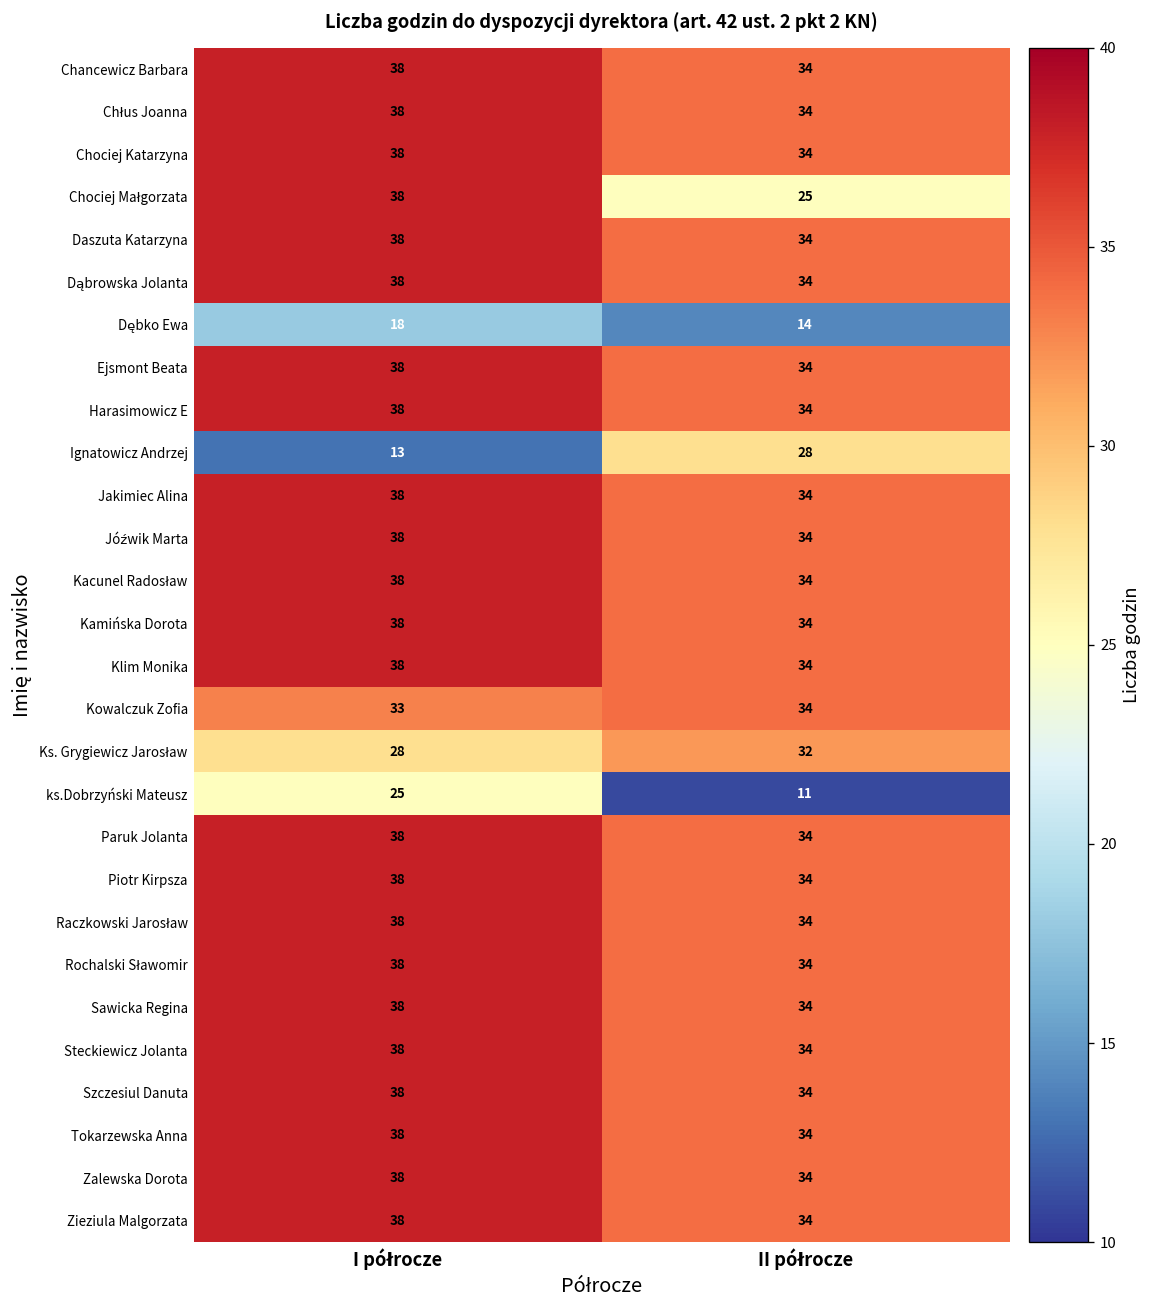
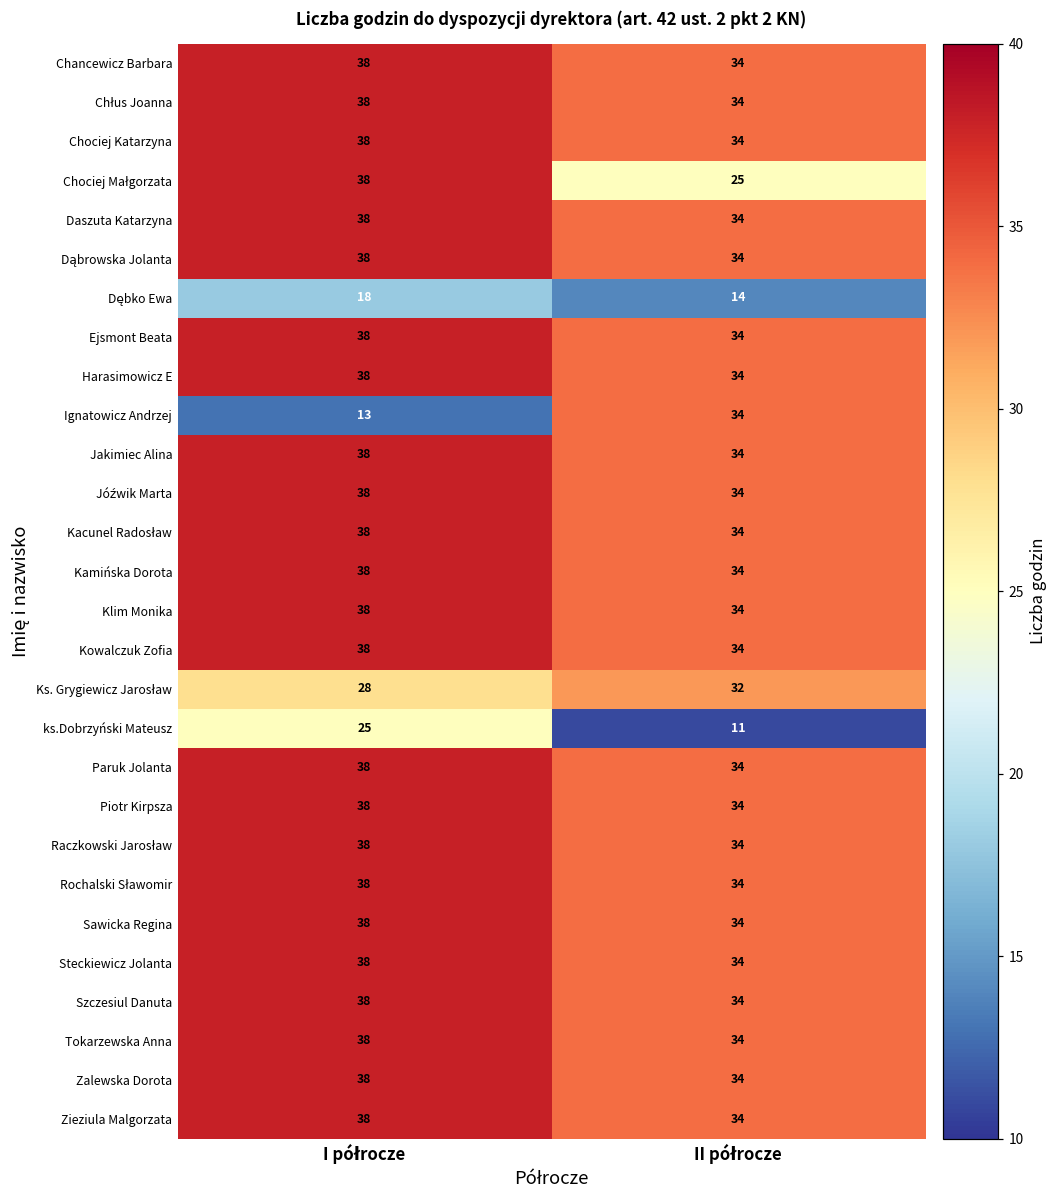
Ignatowicz Andrzej, II półrocze: 28 -> 34
Kowalczuk Zofia, I półrocze: 33 -> 38
